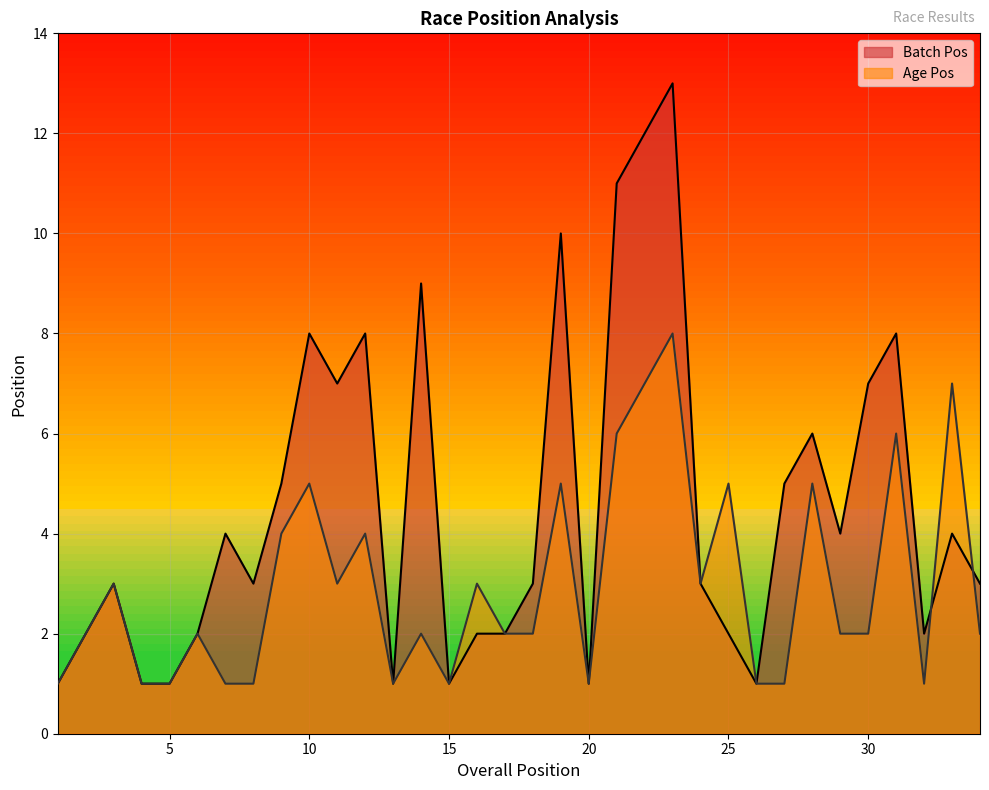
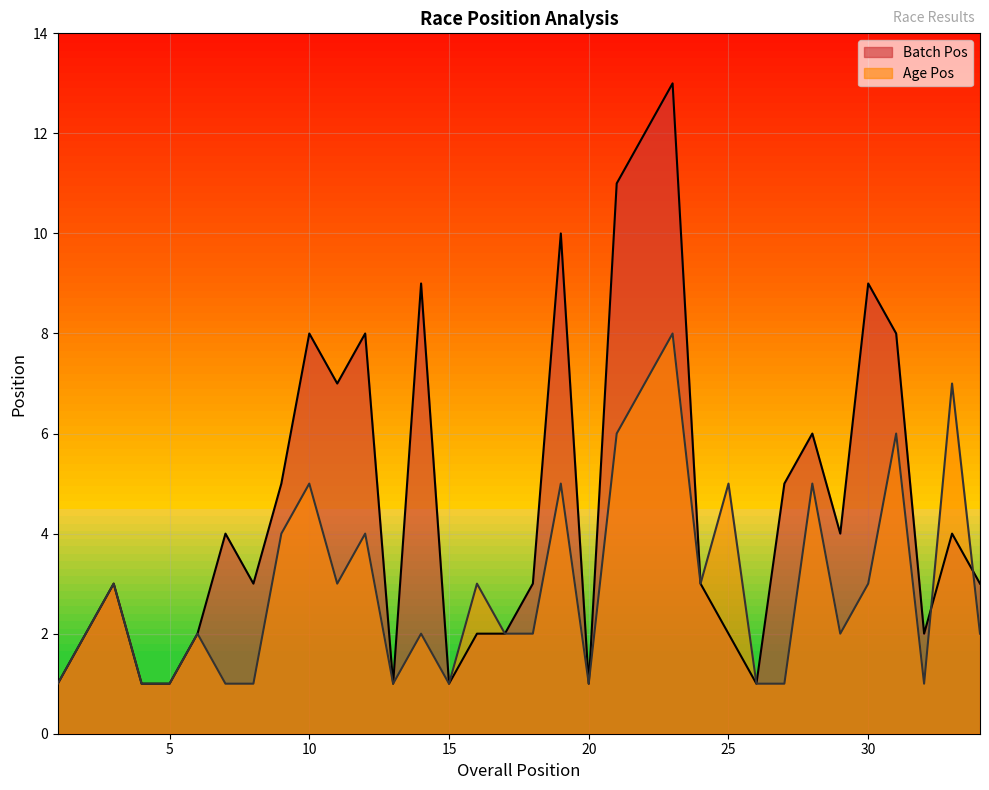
Batch Pos, 30: 7 -> 9
Age Pos, 30: 2 -> 3
